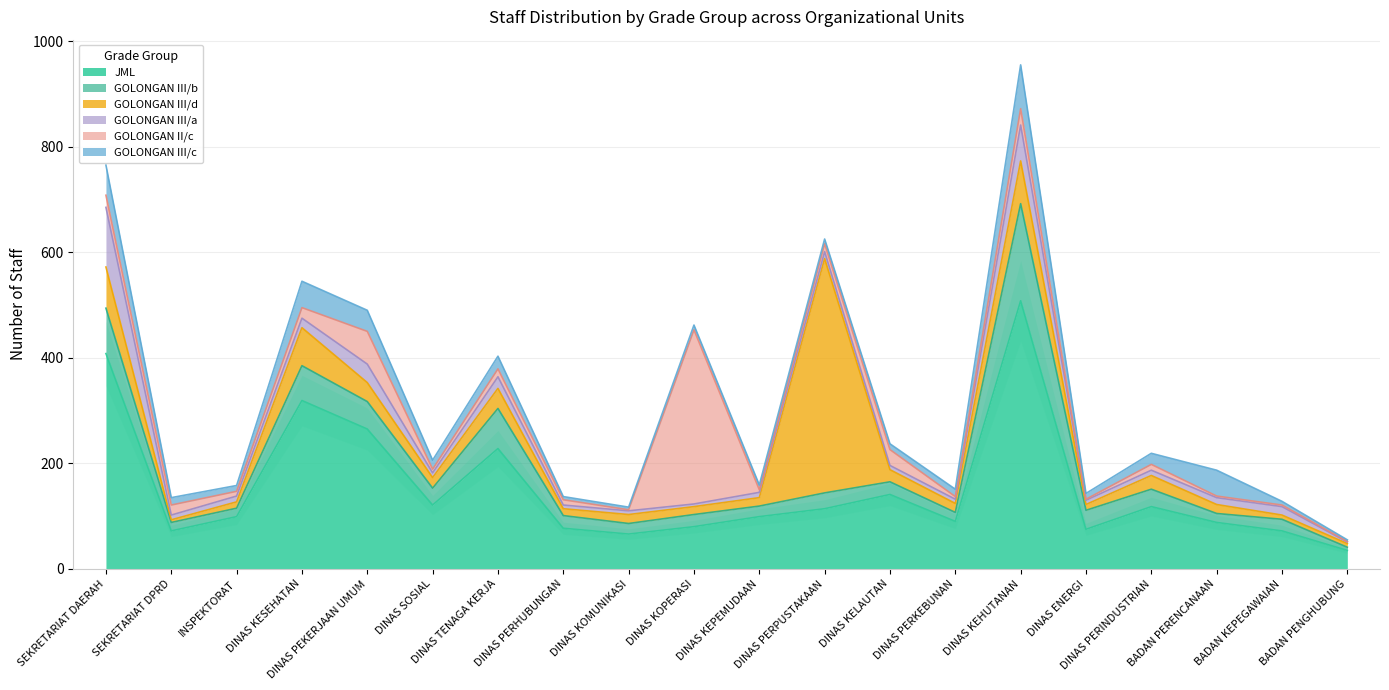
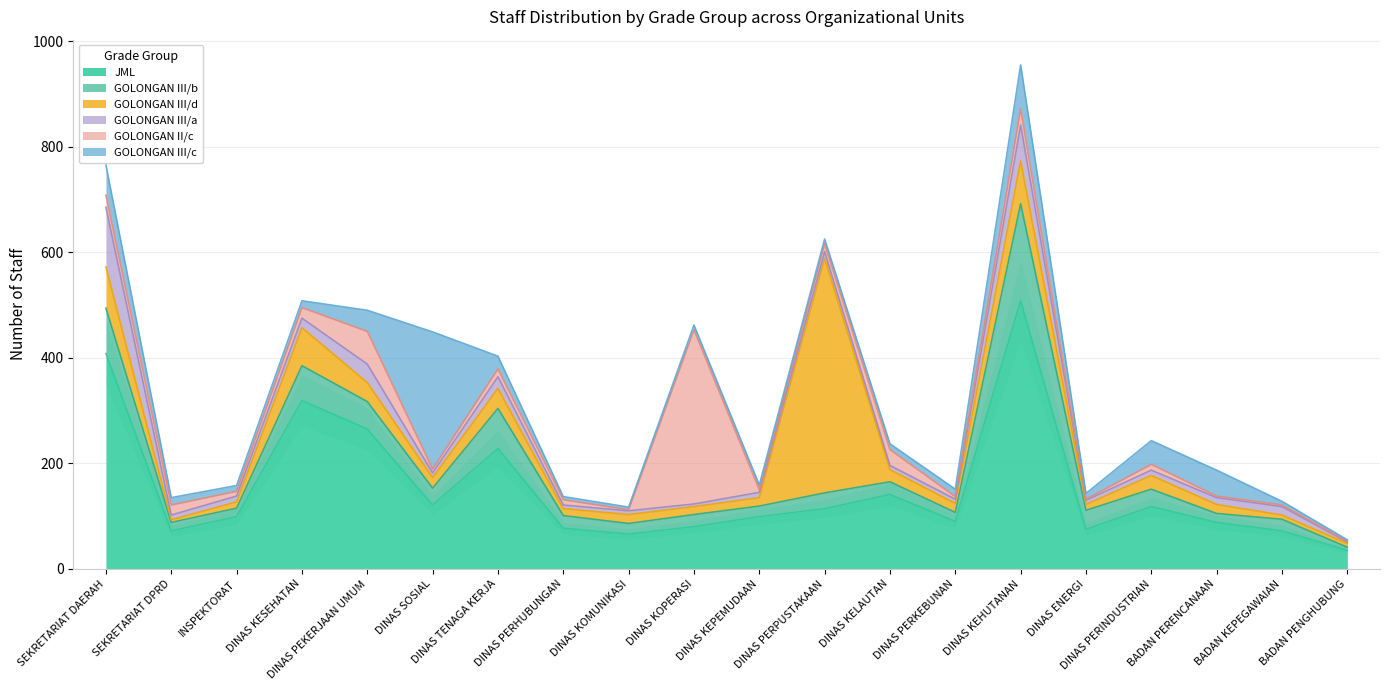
GOLONGAN III/c, DINAS KESEHATAN: 50 -> 10
GOLONGAN III/c, DINAS SOSIAL: 20 -> 260
GOLONGAN III/c, DINAS PERINDUSTRIAN: 20 -> 50
